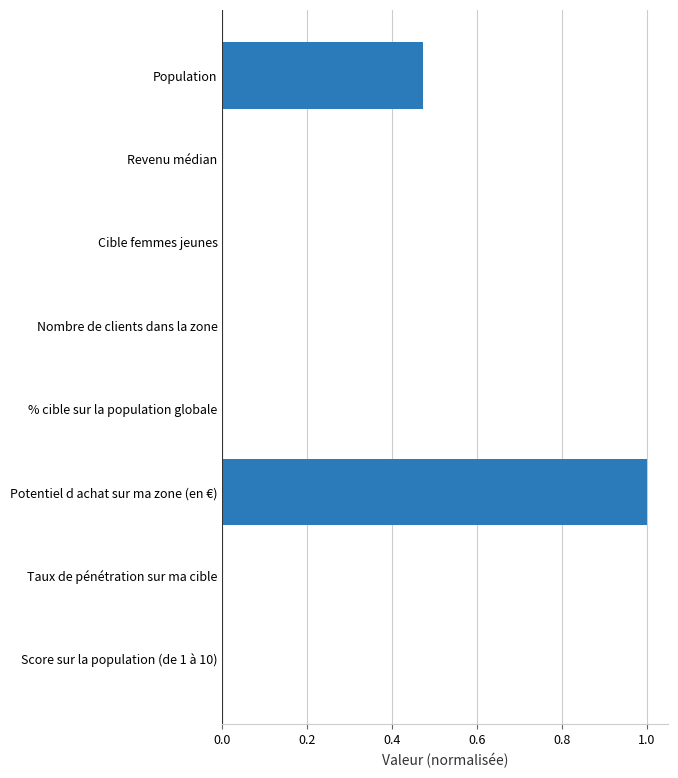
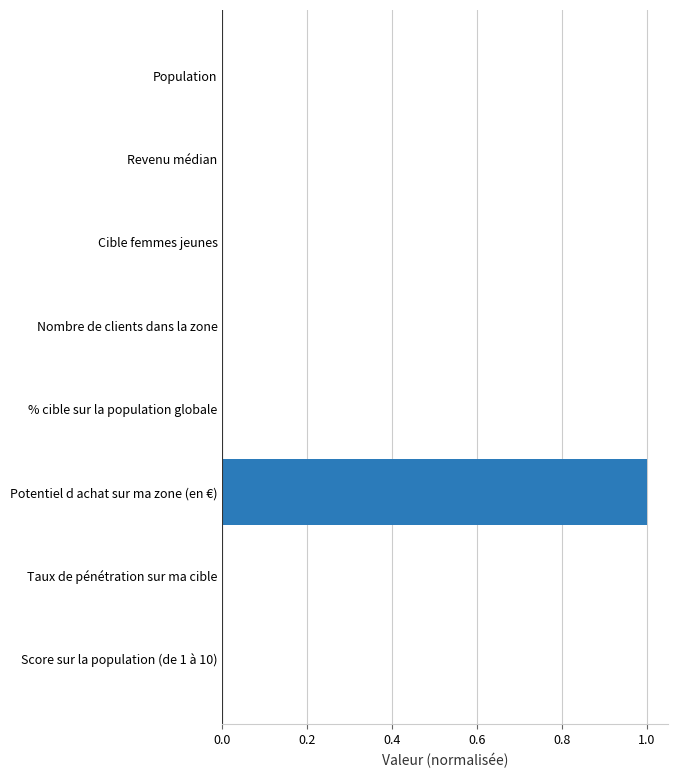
Population: 0.47 -> 0.00
